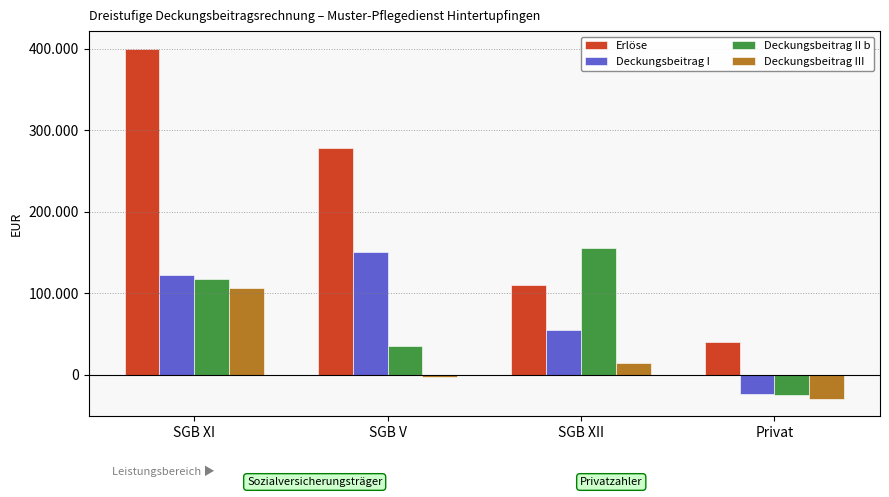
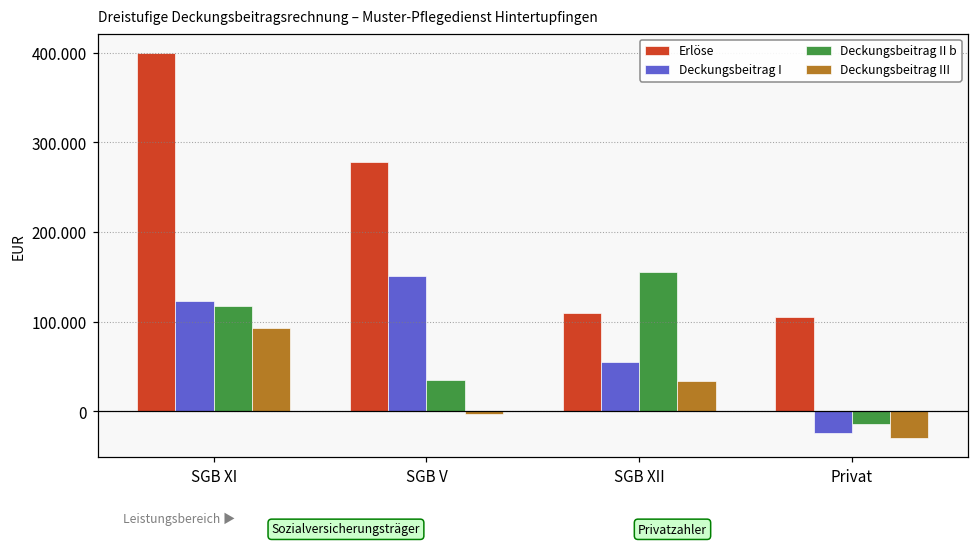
Deckungsbeitrag III, SGB XI: 110 -> 90
Deckungsbeitrag III, SGB XII: 10 -> 30
Erlöse, Privat: 40 -> 110
Deckungsbeitrag II b, Privat: -30 -> -10
